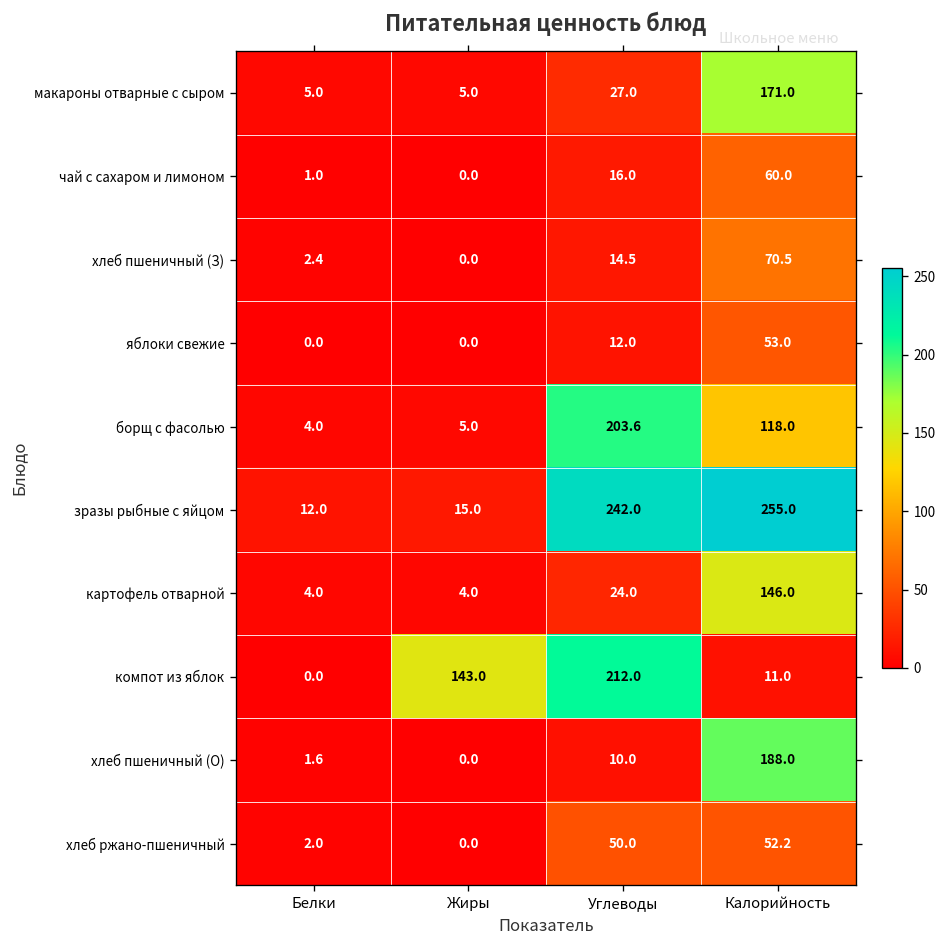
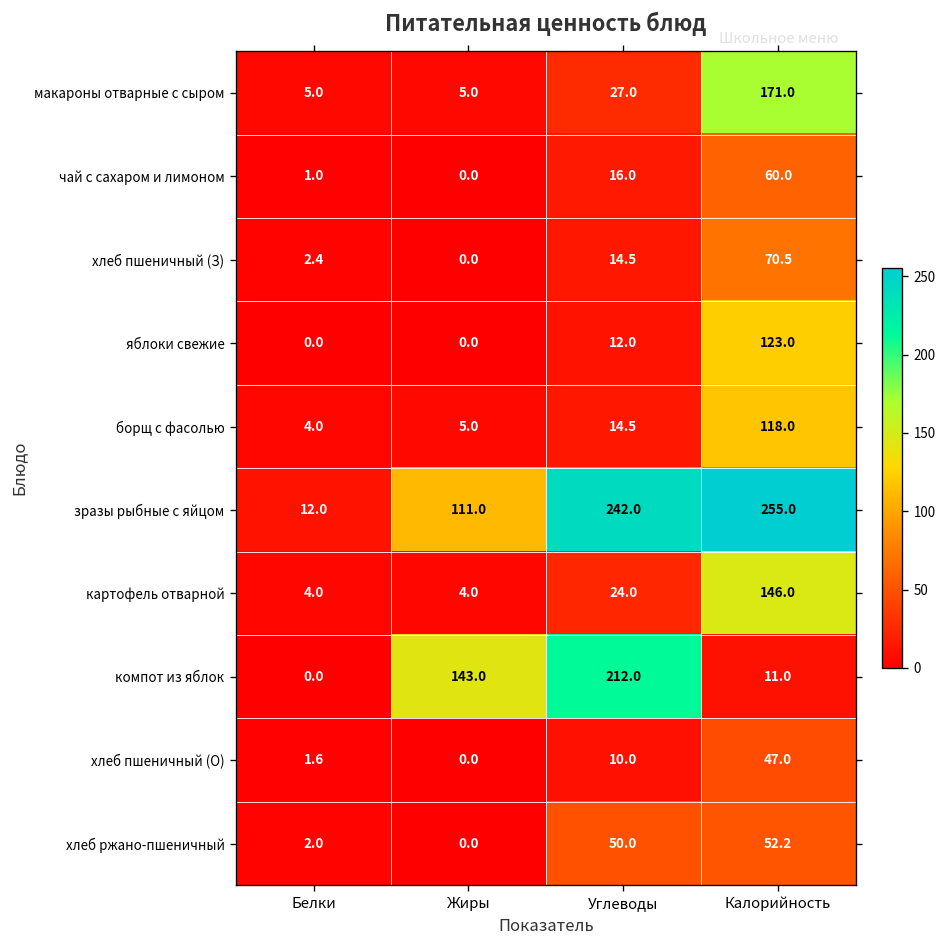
яблоки свежие, Калорийность: 53.0 -> 123.0
борщ с фасолью, Углеводы: 203.6 -> 14.5
зразы рыбные с яйцом, Жиры: 15.0 -> 111.0
хлеб пшеничный (О), Калорийность: 188.0 -> 47.0
